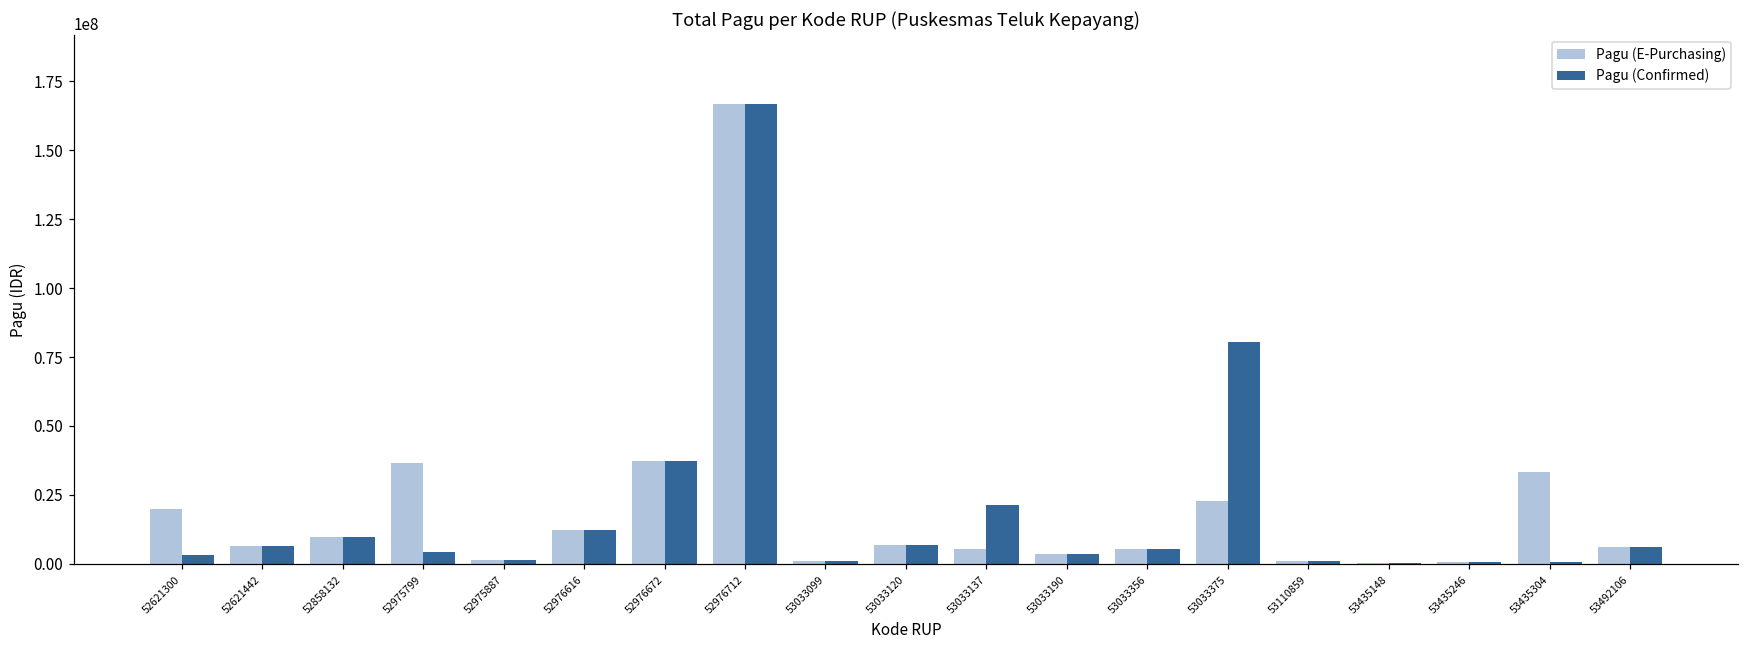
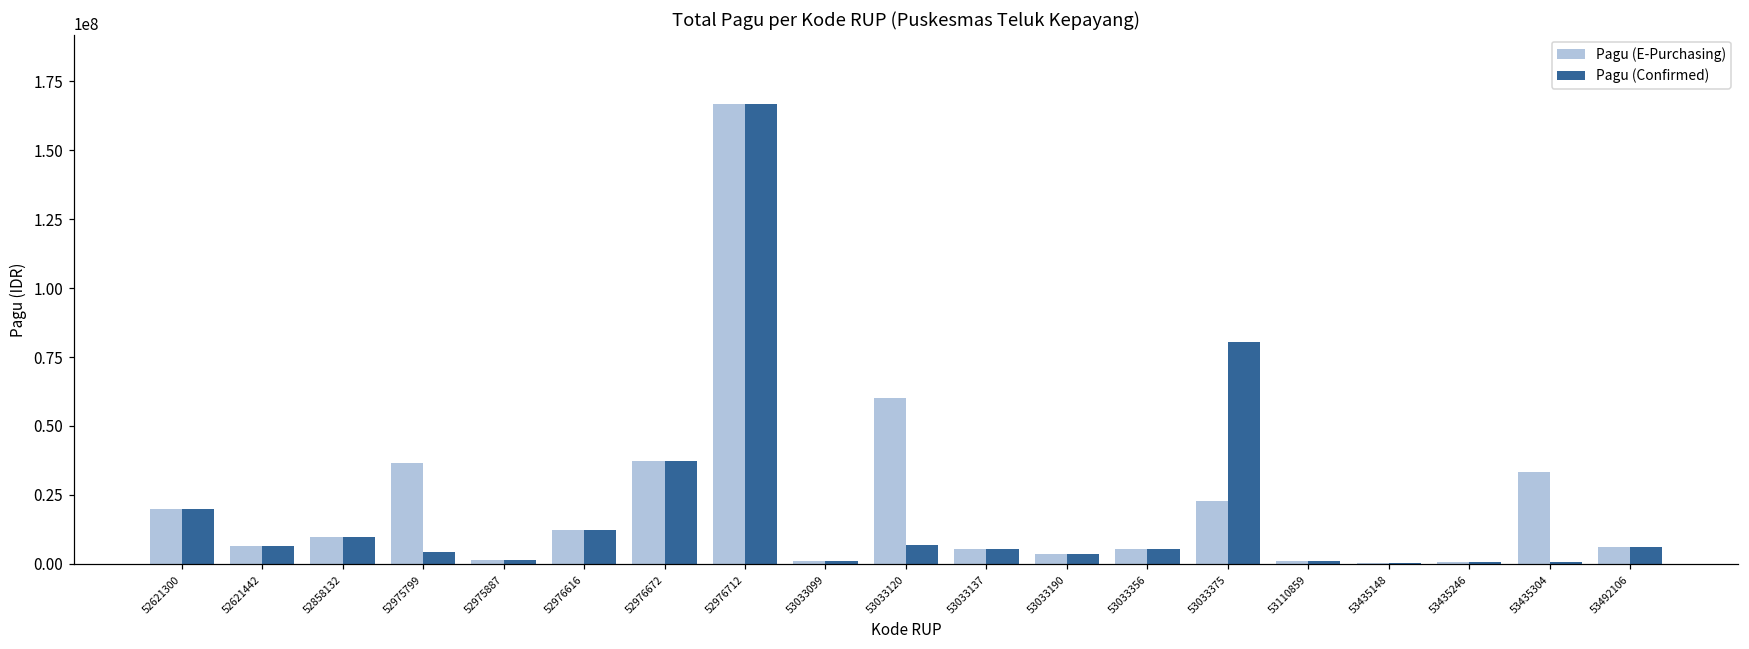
Pagu (Confirmed), 52621300: 3000000 -> 20000000
Pagu (E-Purchasing), 53033120: 7000000 -> 60000000
Pagu (Confirmed), 53033137: 21000000 -> 6000000
